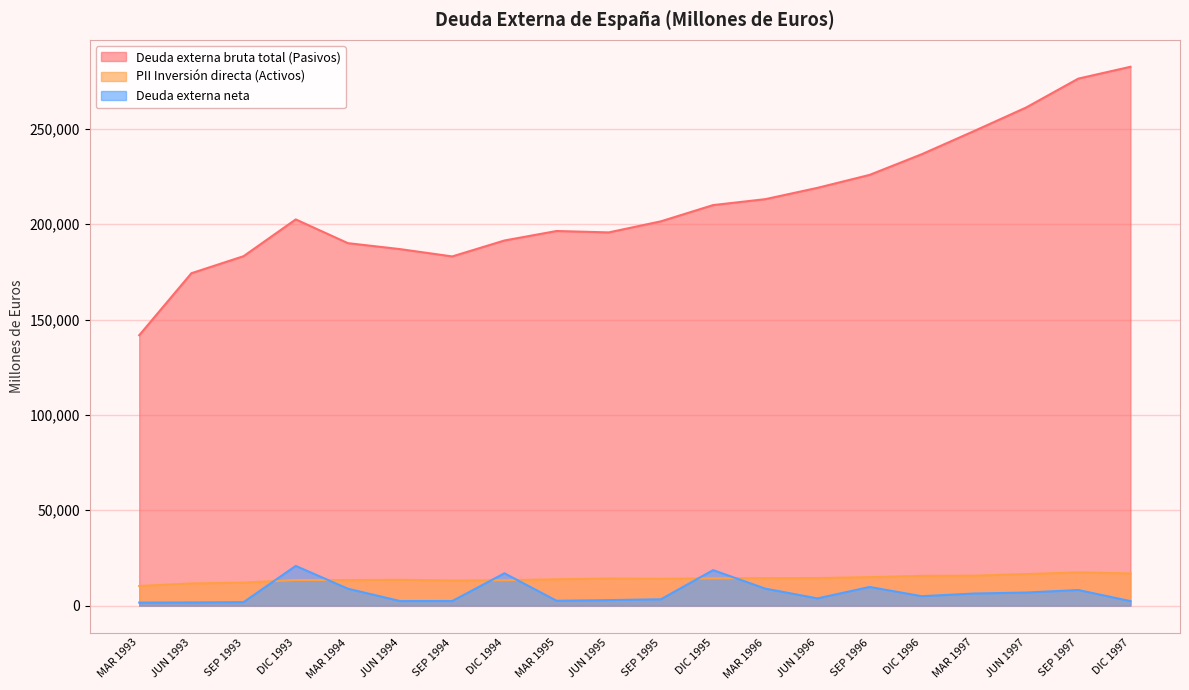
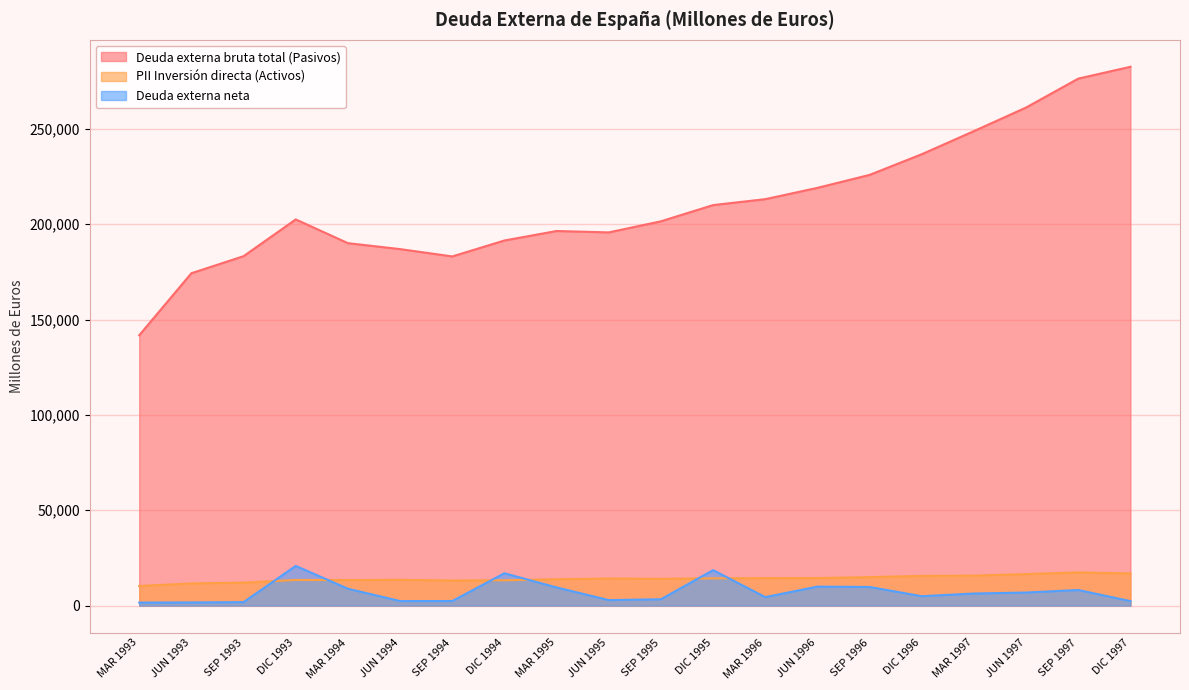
Deuda externa neta, MAR 1995: 3,000 -> 10,000
Deuda externa neta, MAR 1996: 9,000 -> 4,000
Deuda externa neta, JUN 1996: 4,000 -> 10,000
